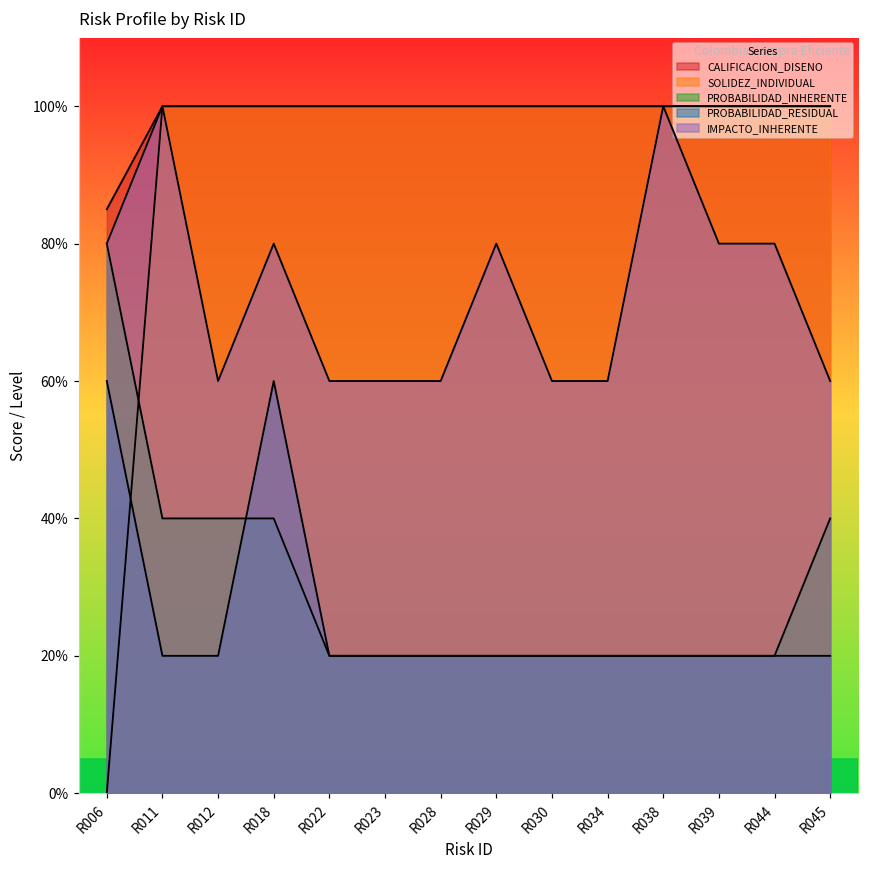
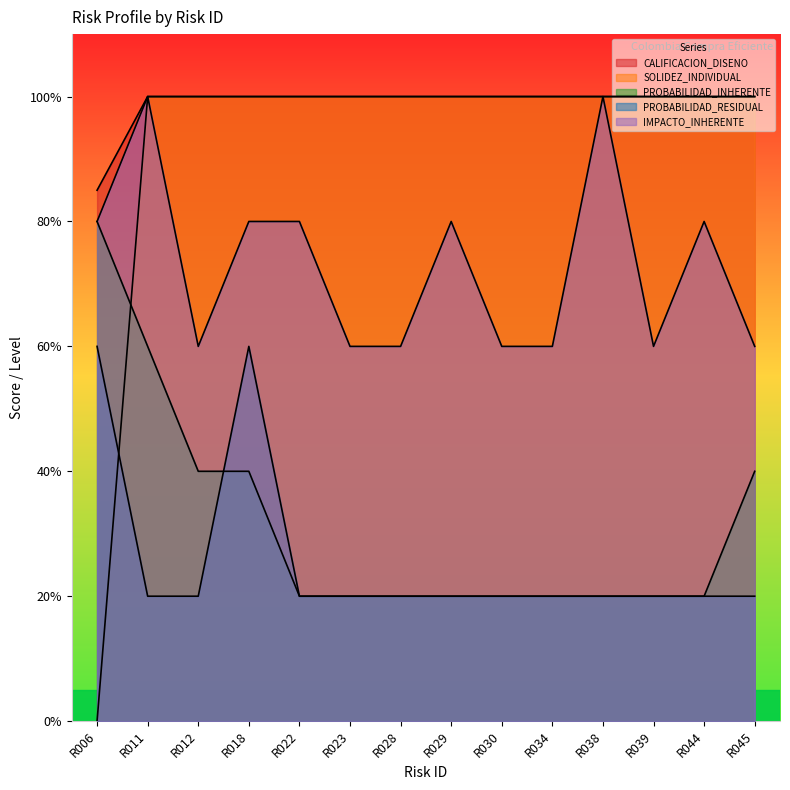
PROBABILIDAD_INHERENTE, R011: 40% -> 60%
IMPACTO_INHERENTE, R022: 60% -> 80%
IMPACTO_INHERENTE, R039: 80% -> 60%
